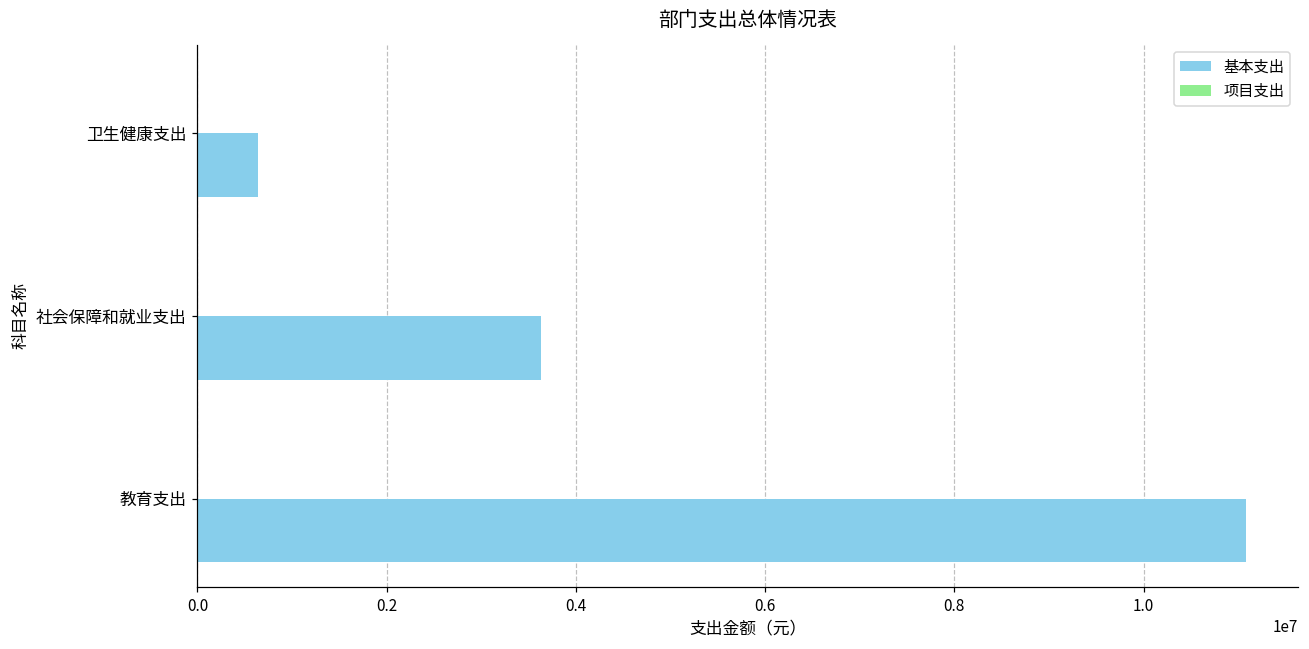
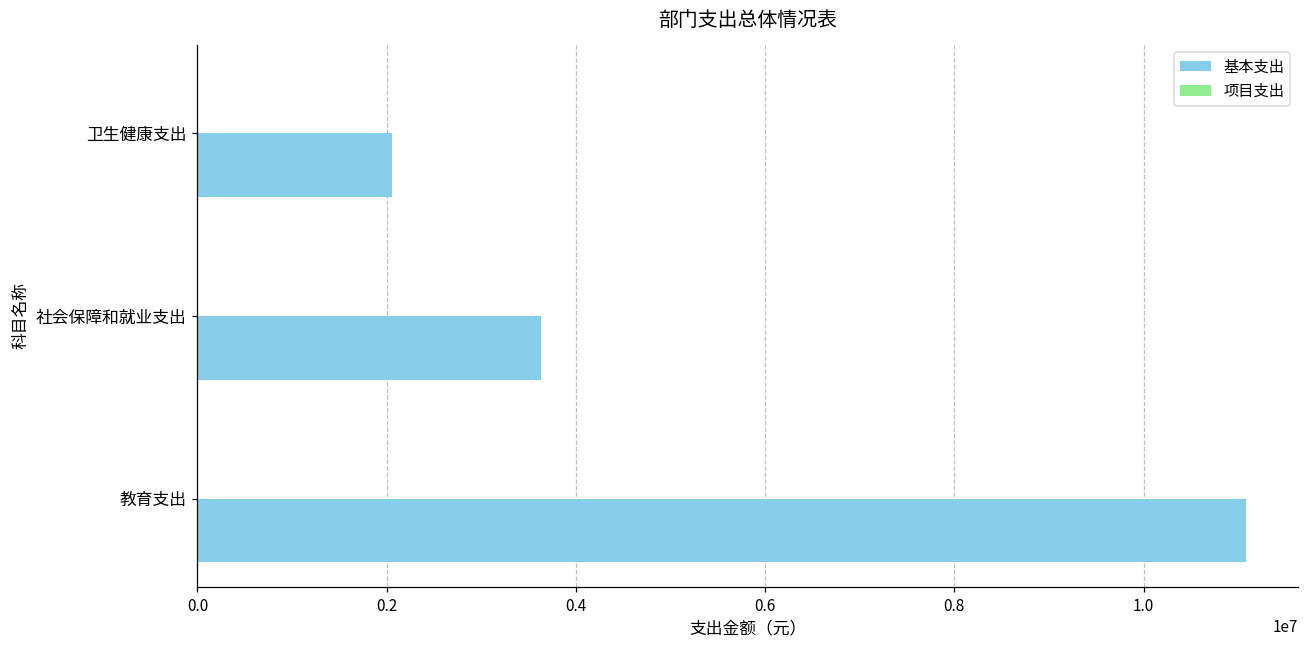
基本支出, 卫生健康支出: 600000 -> 2100000
